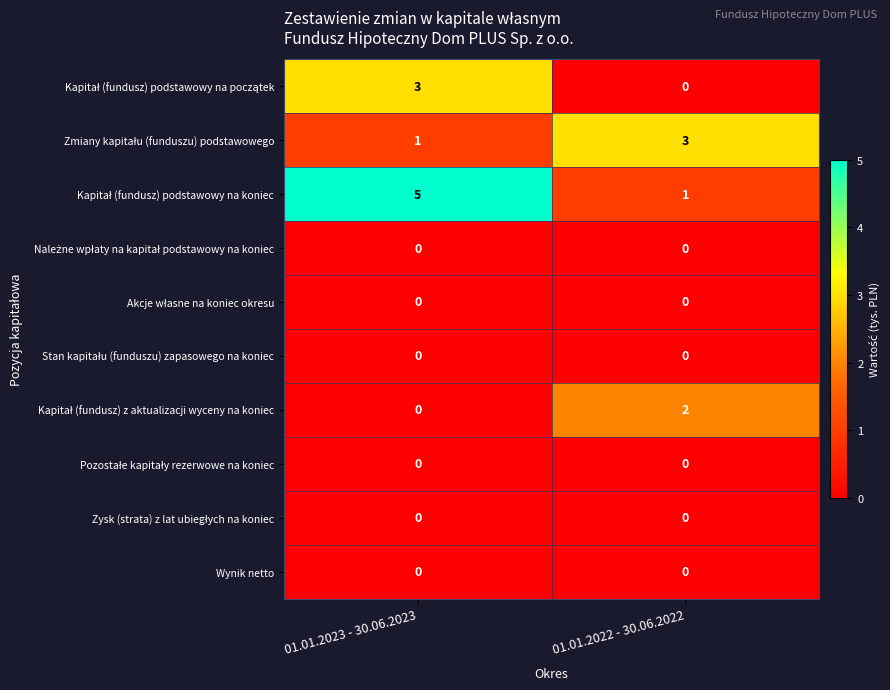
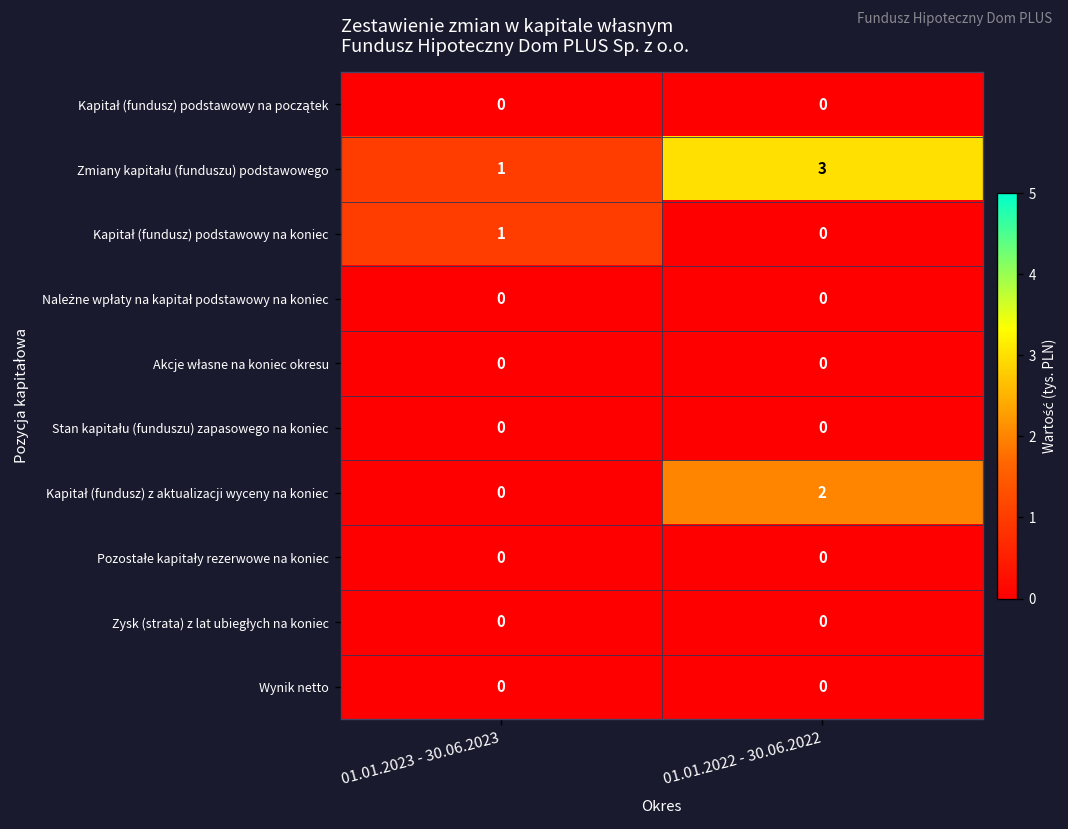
Kapitał (fundusz) podstawowy na początek, 01.01.2023 - 30.06.2023: 3 -> 0
Kapitał (fundusz) podstawowy na koniec, 01.01.2023 - 30.06.2023: 5 -> 1
Kapitał (fundusz) podstawowy na koniec, 01.01.2022 - 30.06.2022: 1 -> 0
